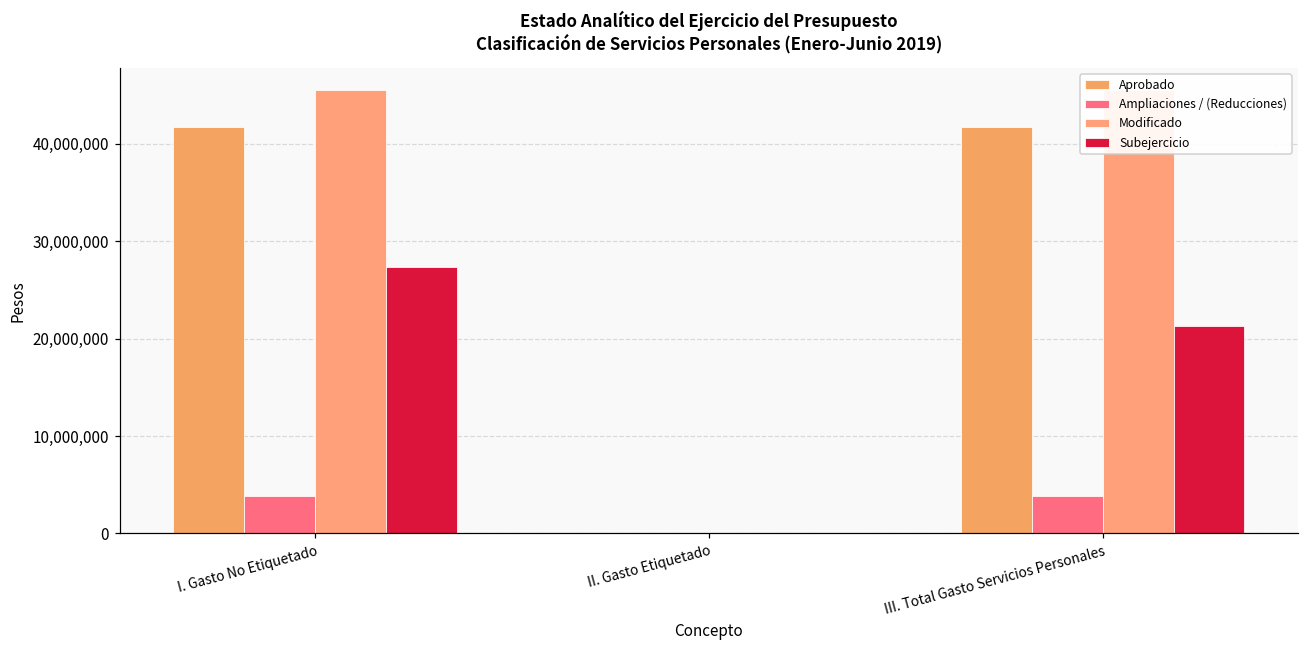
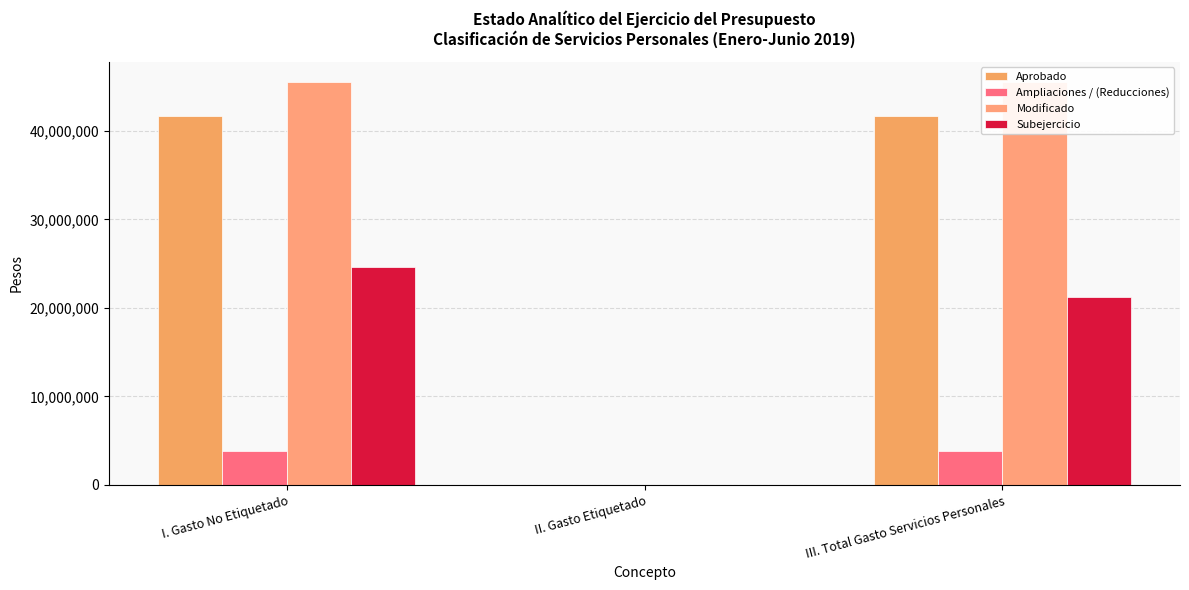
Subejercicio, I. Gasto No Etiquetado: 27,000,000 -> 25,000,000
